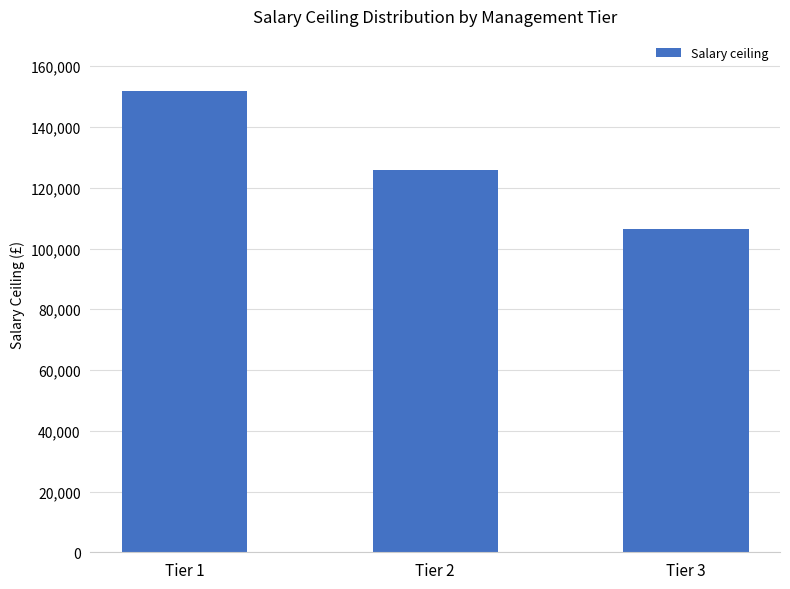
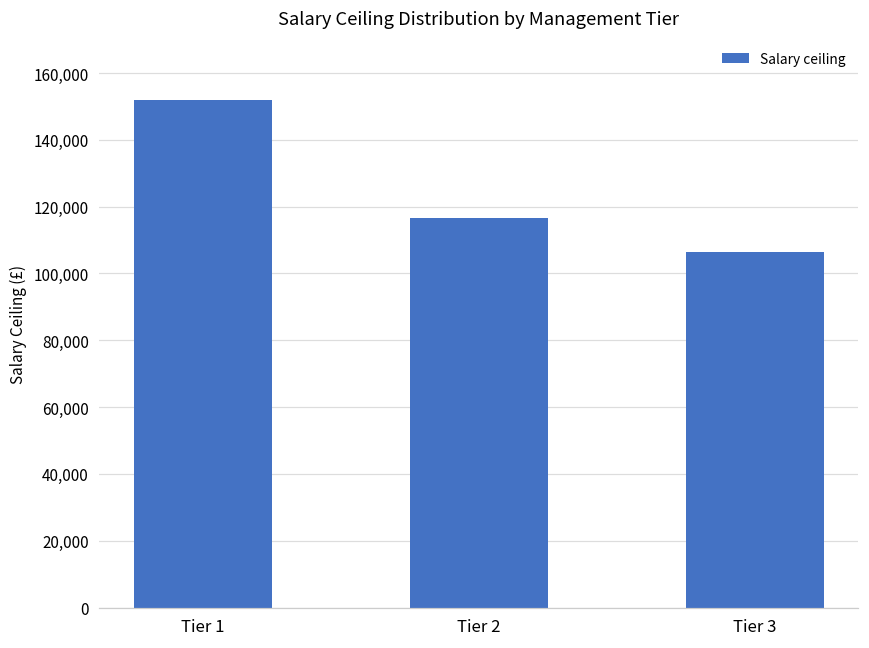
Tier 2: 126,000 -> 116,000
